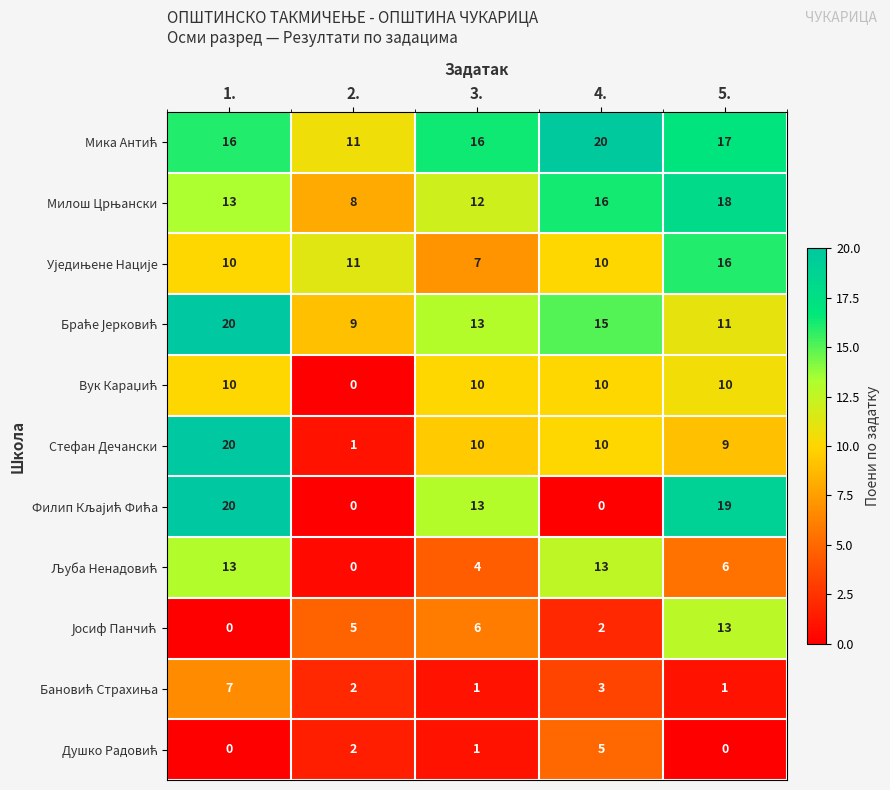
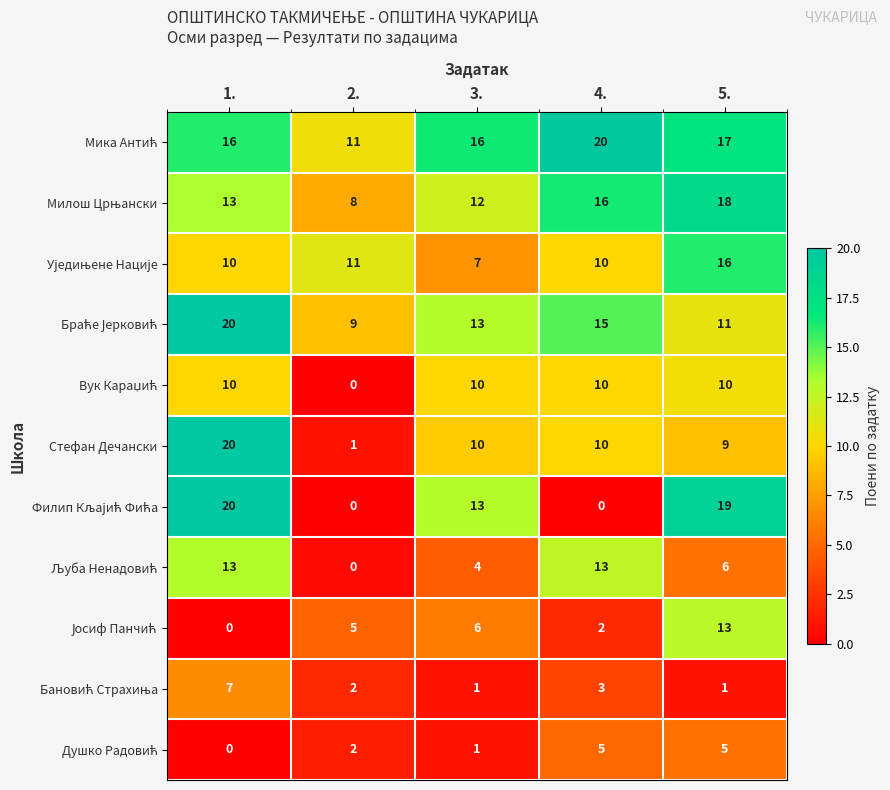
Душко Радовић, 5.: 0 -> 5
